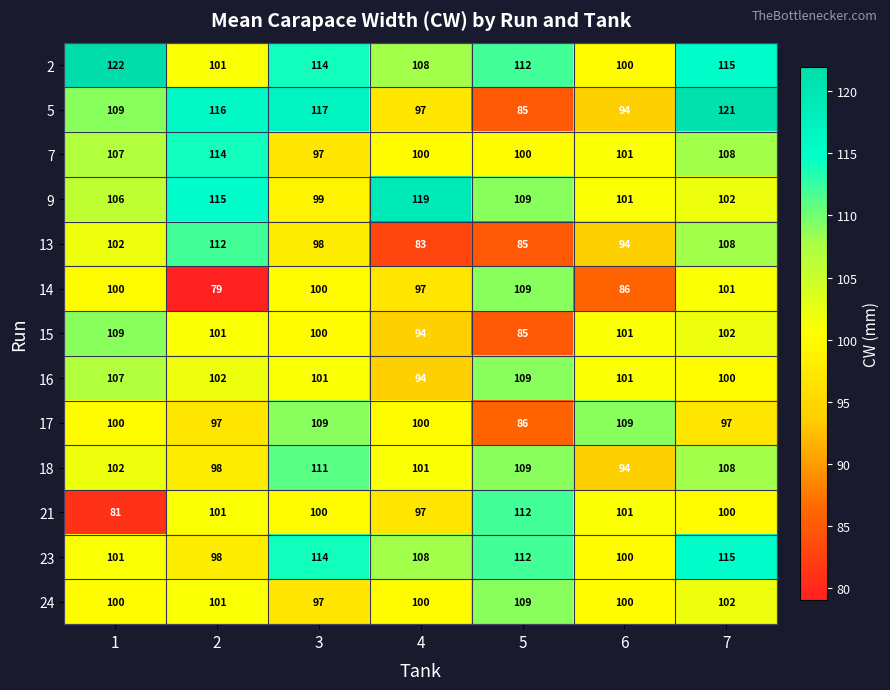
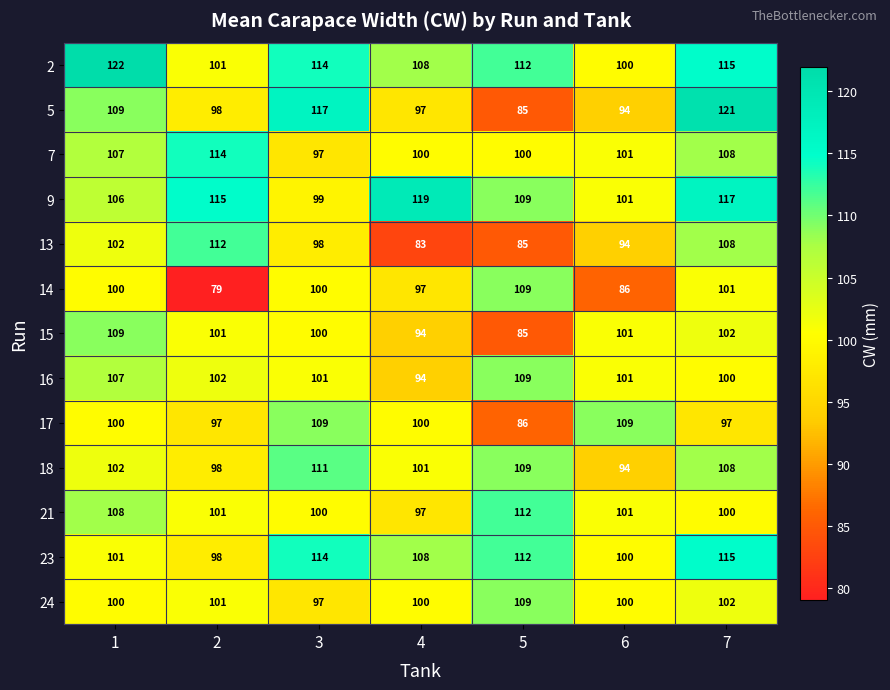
5, 2: 116 -> 98
9, 7: 102 -> 117
21, 1: 81 -> 108
